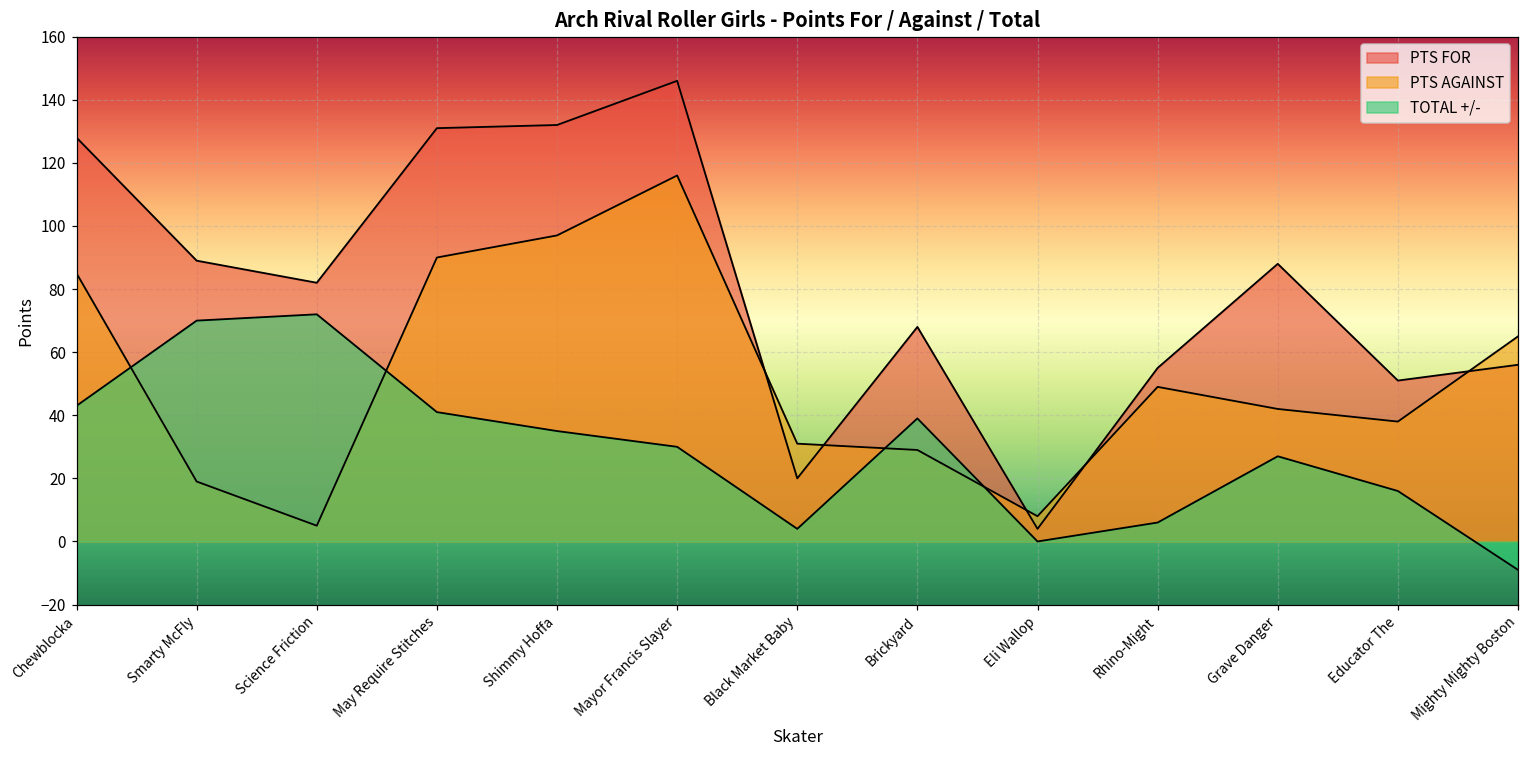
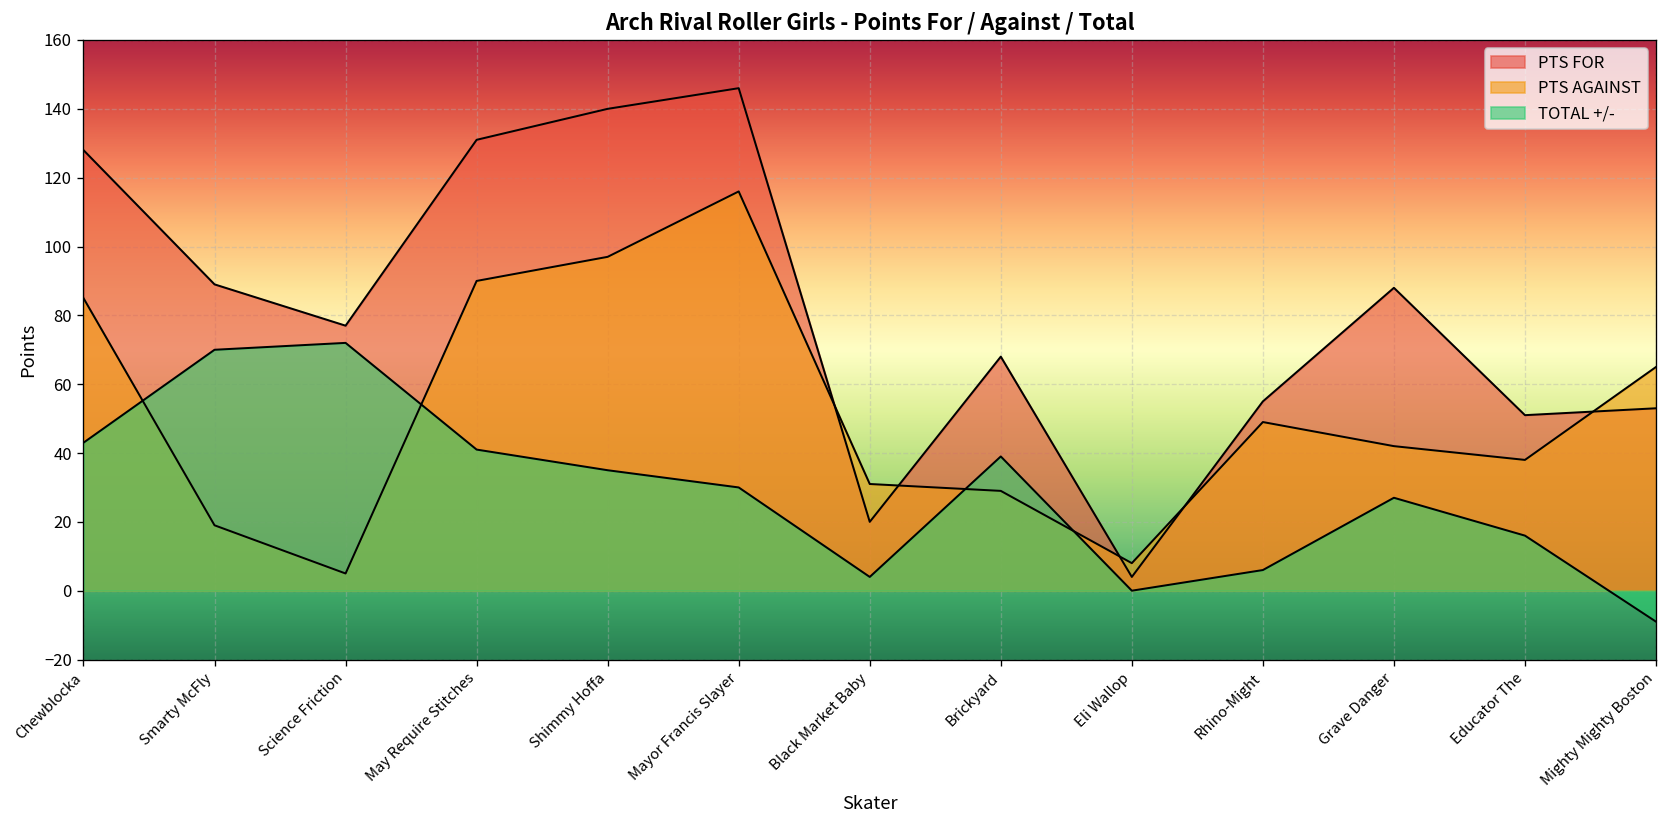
PTS FOR, Science Friction: 82 -> 77
PTS FOR, Shimmy Hoffa: 132 -> 140
PTS FOR, Mighty Mighty Boston: 56 -> 53
